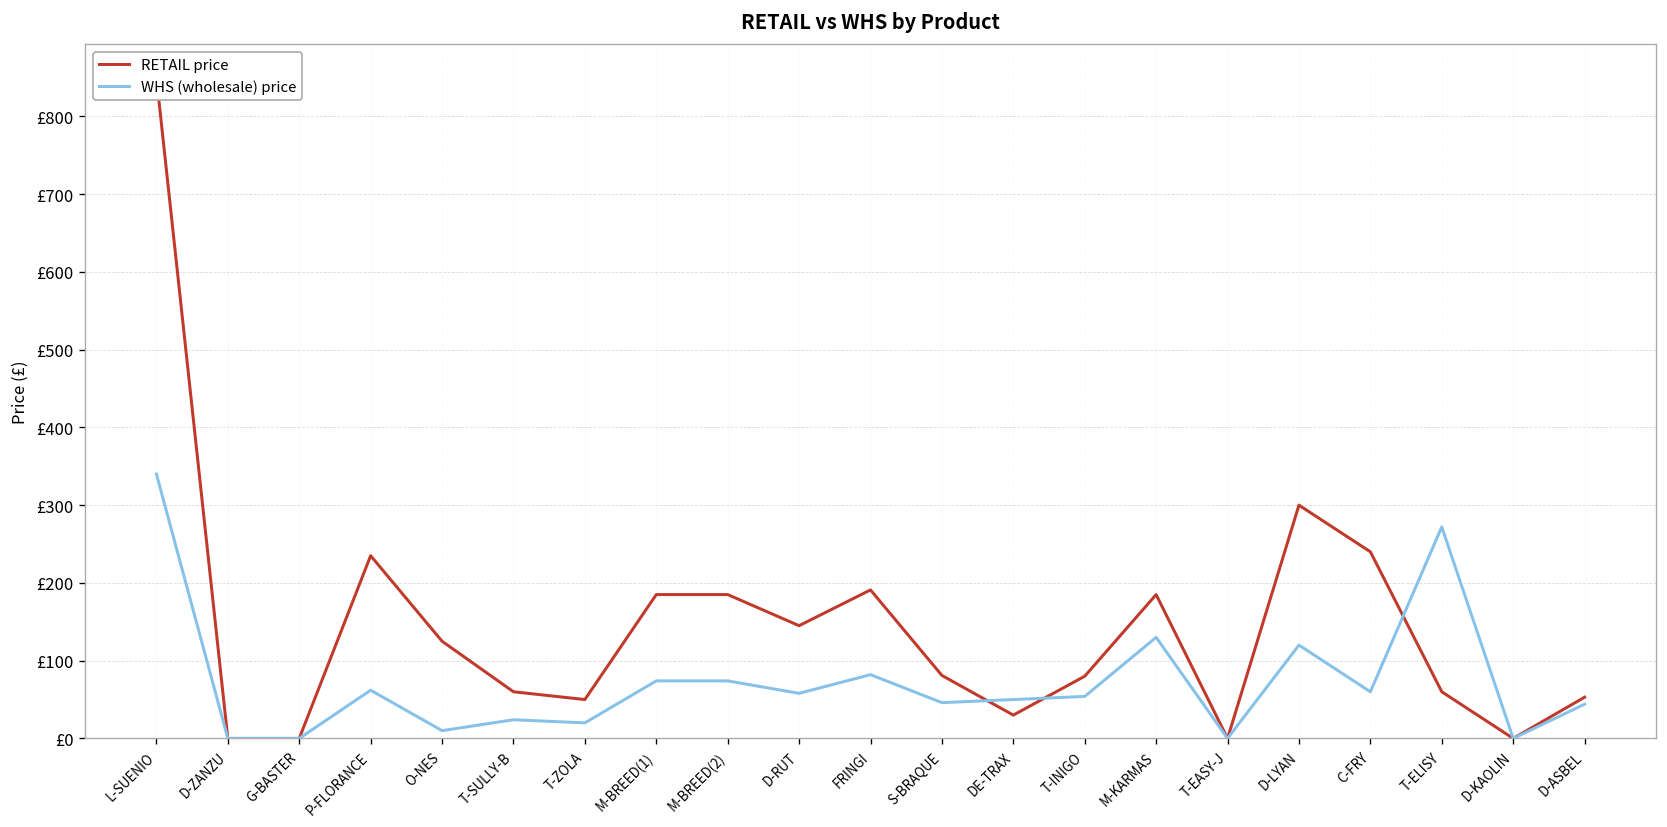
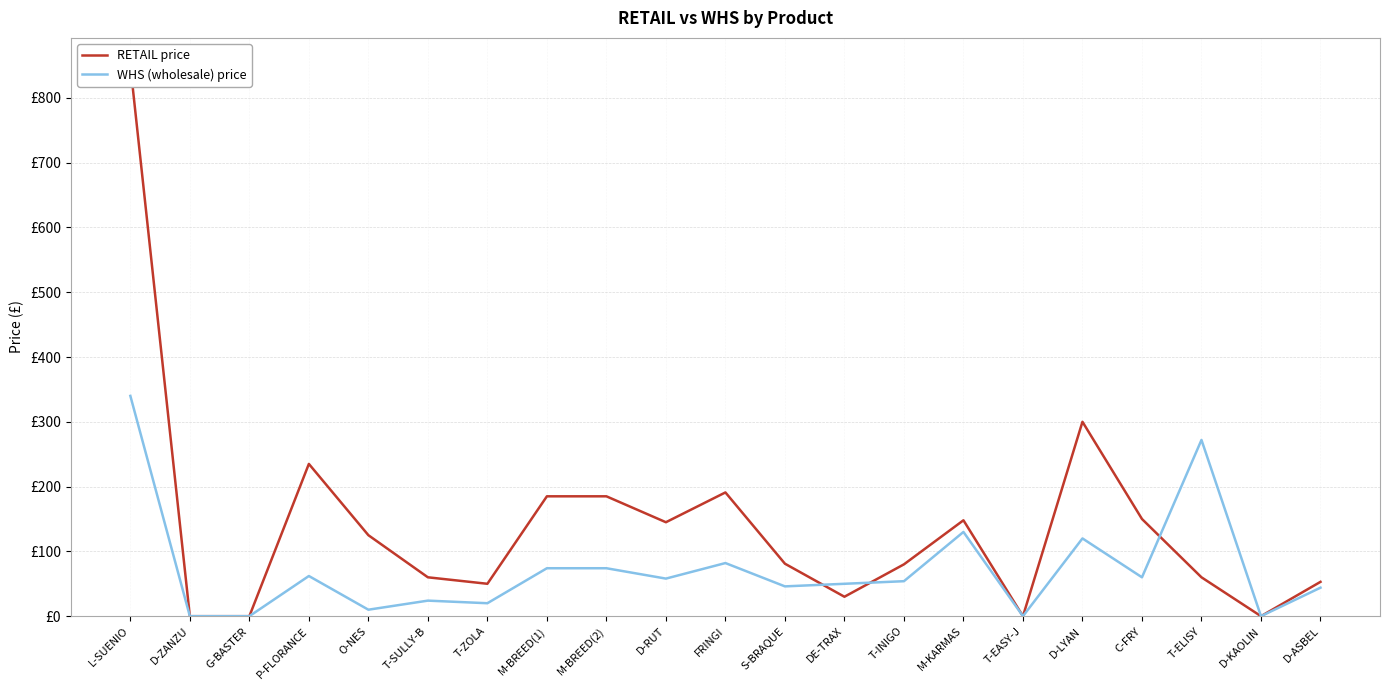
RETAIL price, M-KARMAS: £190 -> £150
RETAIL price, C-FRY: £240 -> £150
